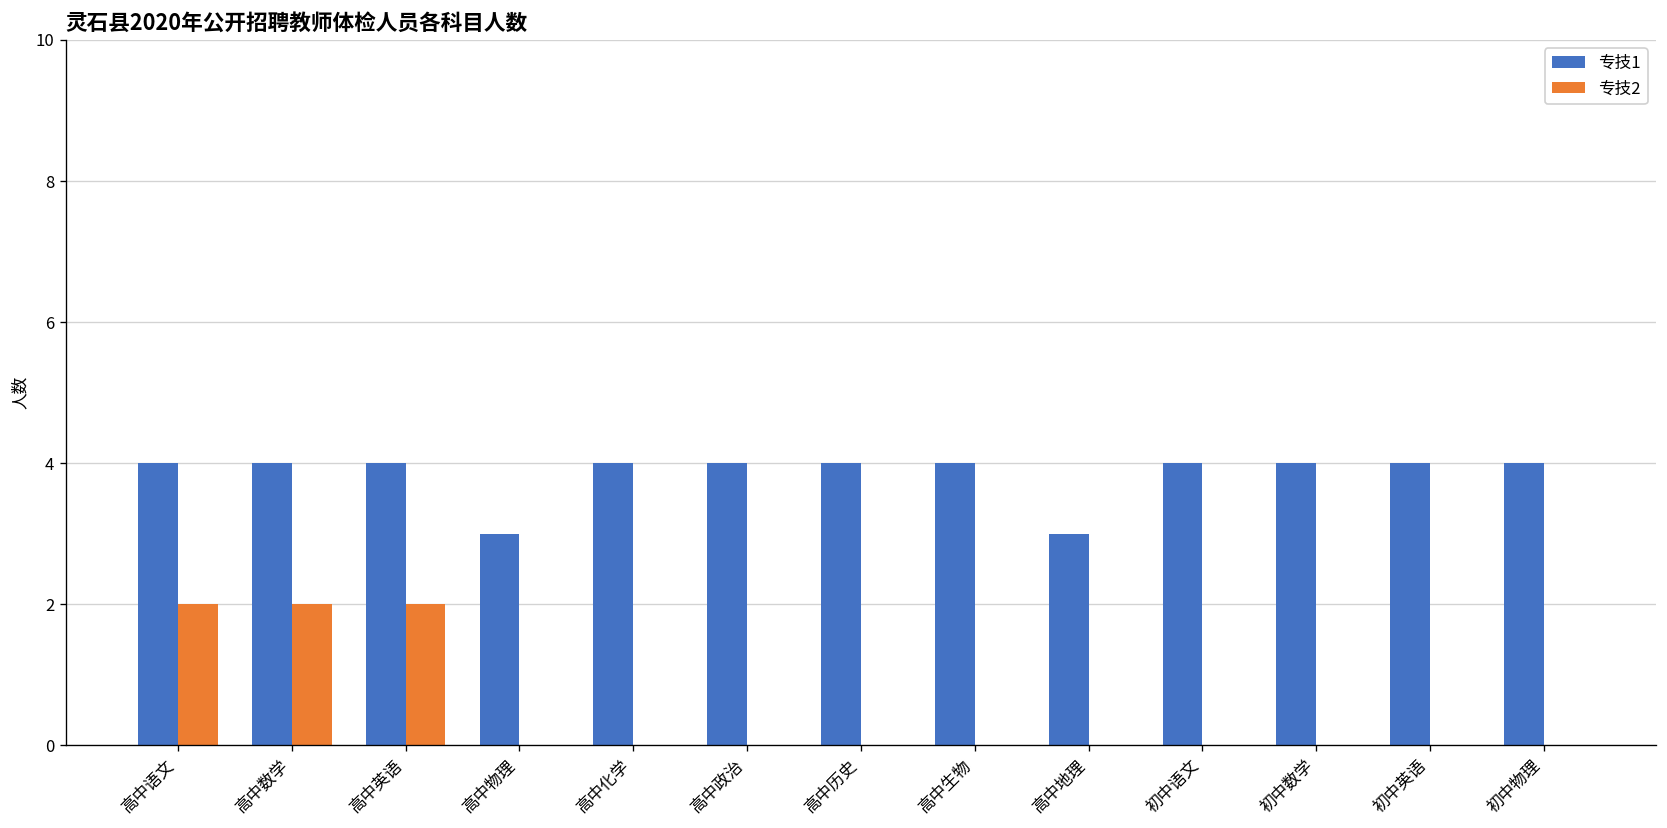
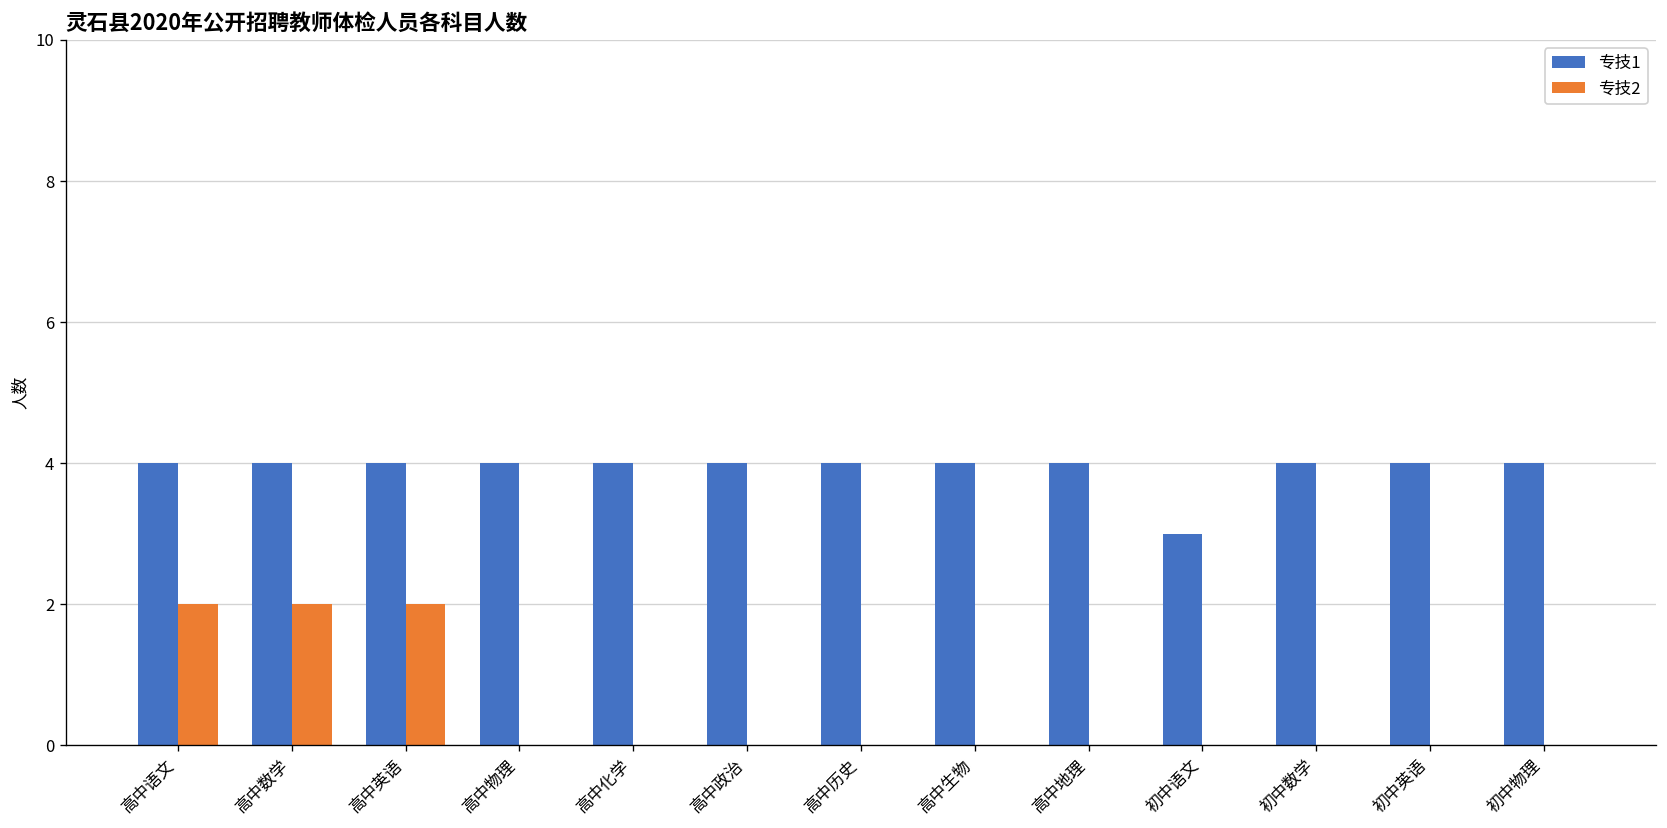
专技1, 高中物理: 3 -> 4
专技1, 高中地理: 3 -> 4
专技1, 初中语文: 4 -> 3
